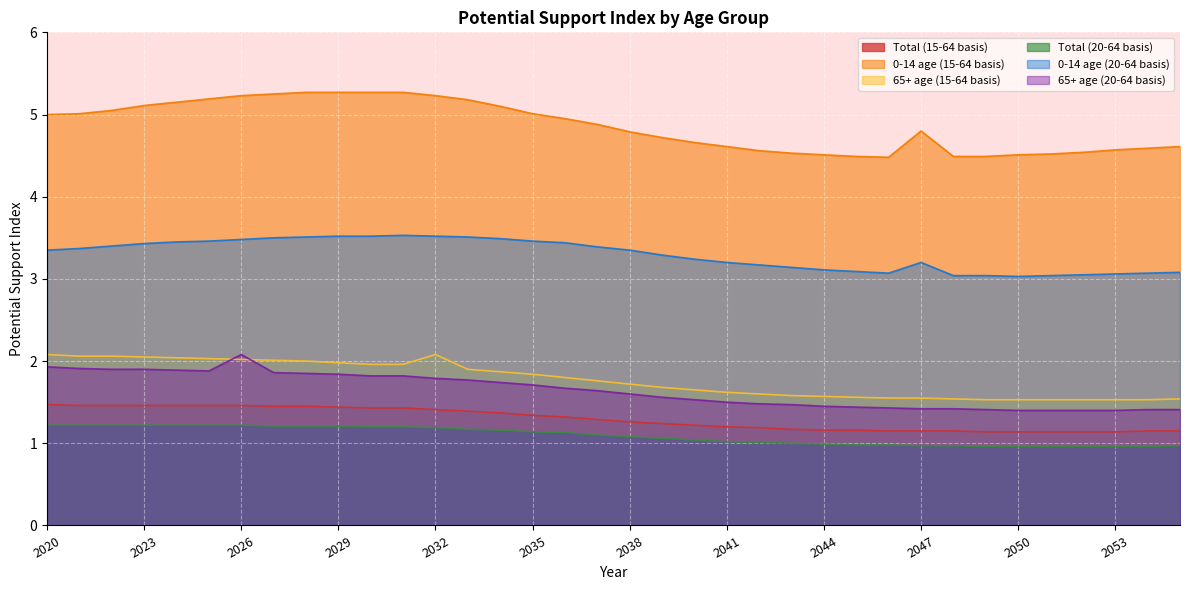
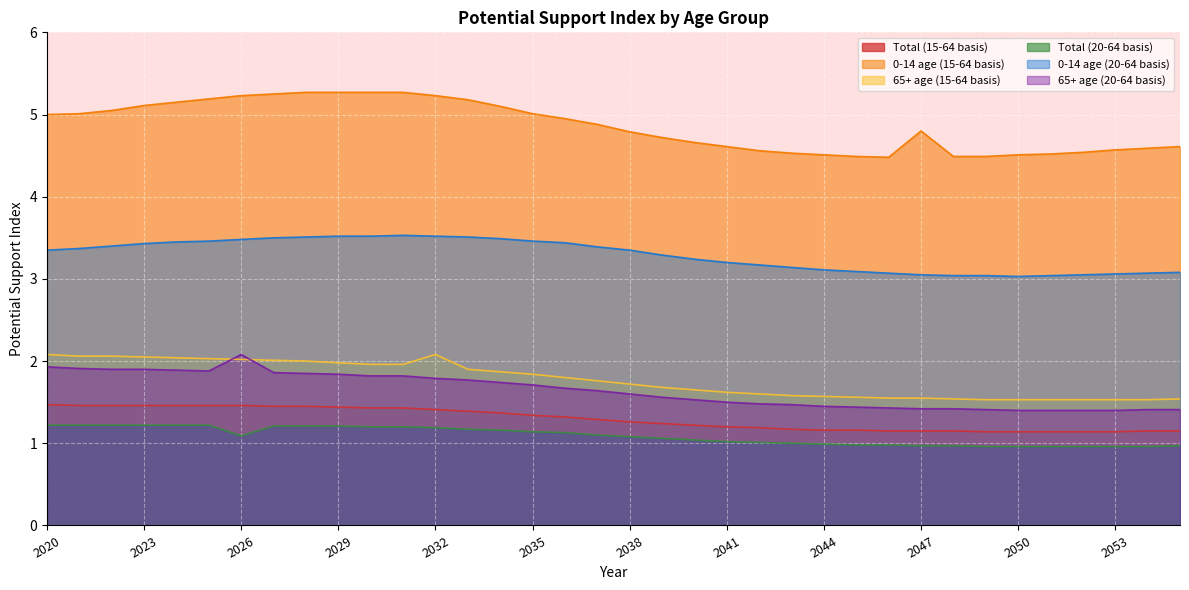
Total (20-64 basis), 2026: 1.2 -> 1.1
0-14 age (20-64 basis), 2047: 3.2 -> 3.1
